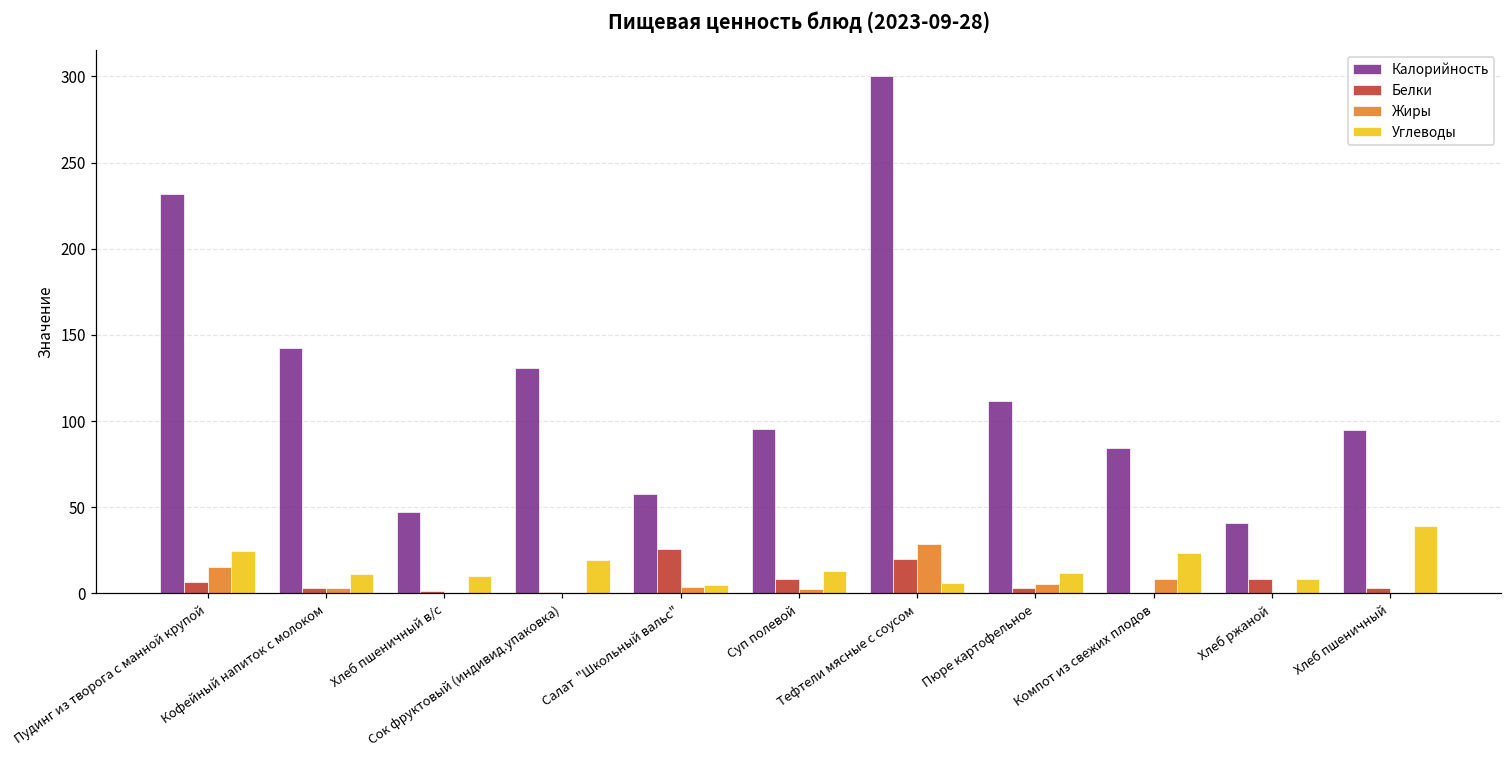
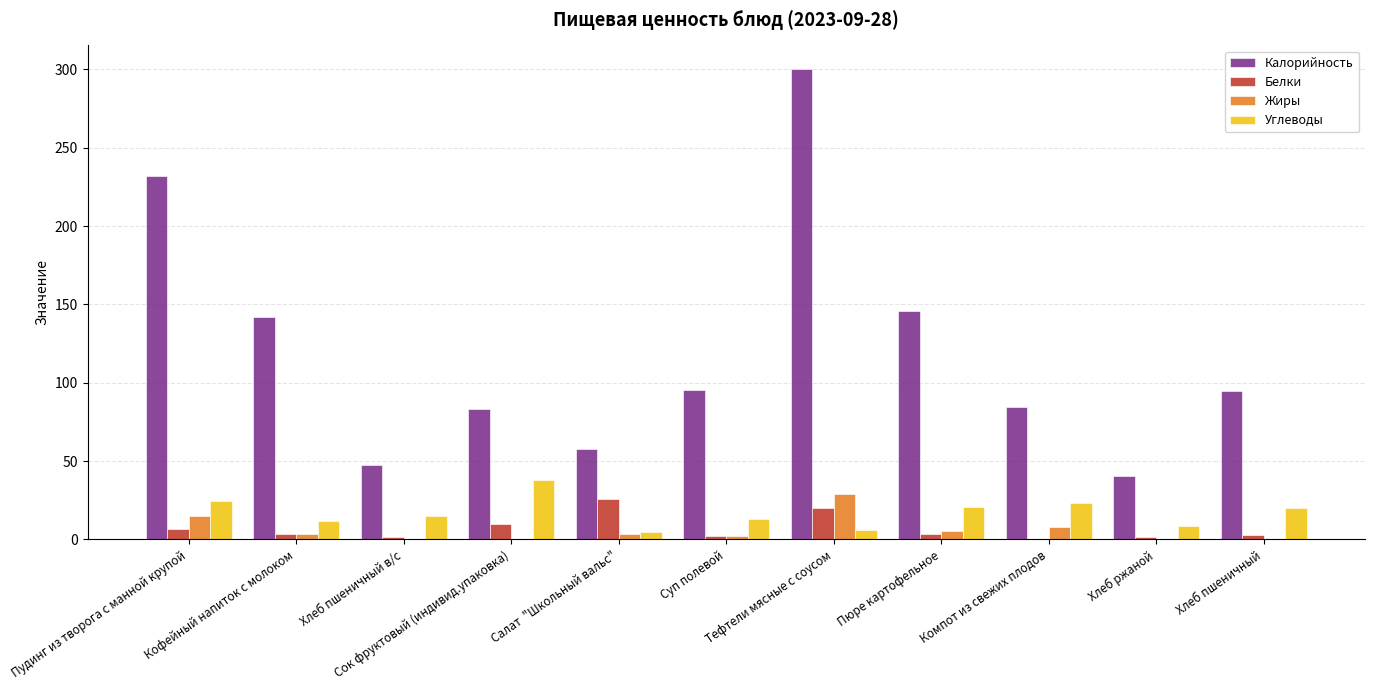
Углеводы, Хлеб пшеничный в/с: 10 -> 15
Калорийность, Сок фруктовый (индивид.упаковка): 131 -> 83
Белки, Сок фруктовый (индивид.упаковка): 1 -> 10
Углеводы, Сок фруктовый (индивид.упаковка): 20 -> 38
Белки, Суп полевой: 8 -> 2
Калорийность, Пюре картофельное: 112 -> 146
Углеводы, Пюре картофельное: 12 -> 20
Белки, Хлеб ржаной: 8 -> 1
Углеводы, Хлеб пшеничный: 39 -> 20
